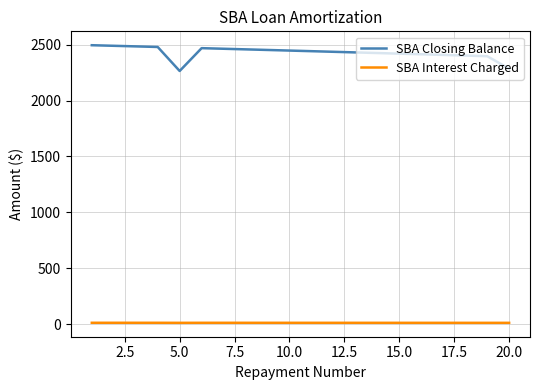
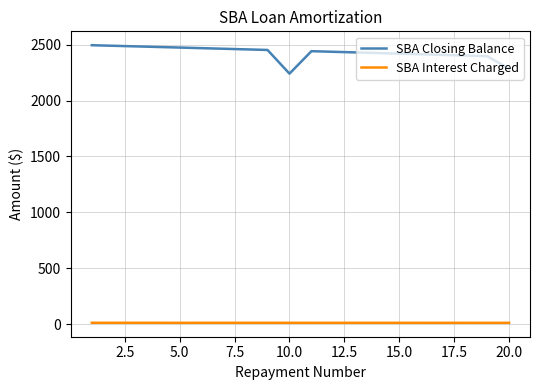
SBA Closing Balance, 5.0: 2260 -> 2470
SBA Closing Balance, 10.0: 2450 -> 2240
